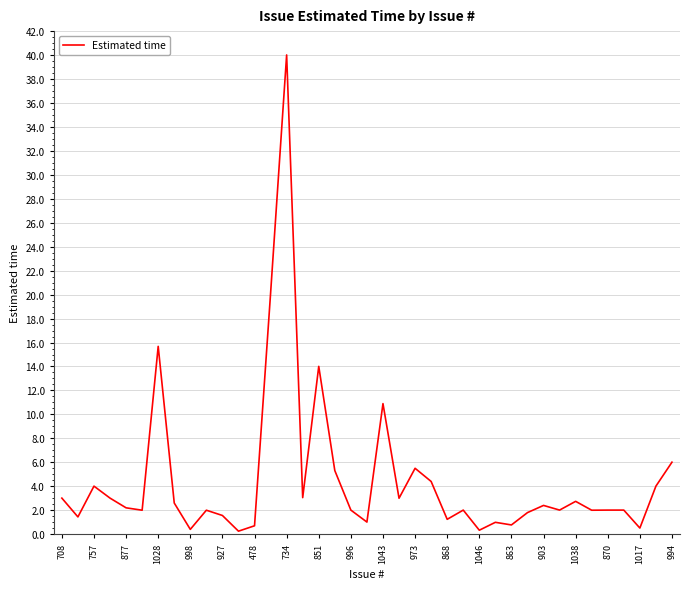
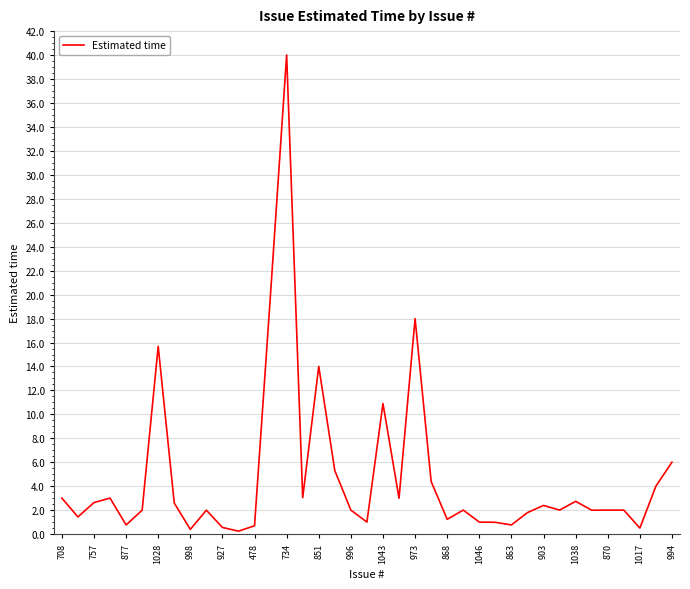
757: 4.0 -> 2.6
877: 2.2 -> 0.8
927: 1.6 -> 0.6
973: 5.5 -> 18.0
1046: 0.3 -> 1.0
